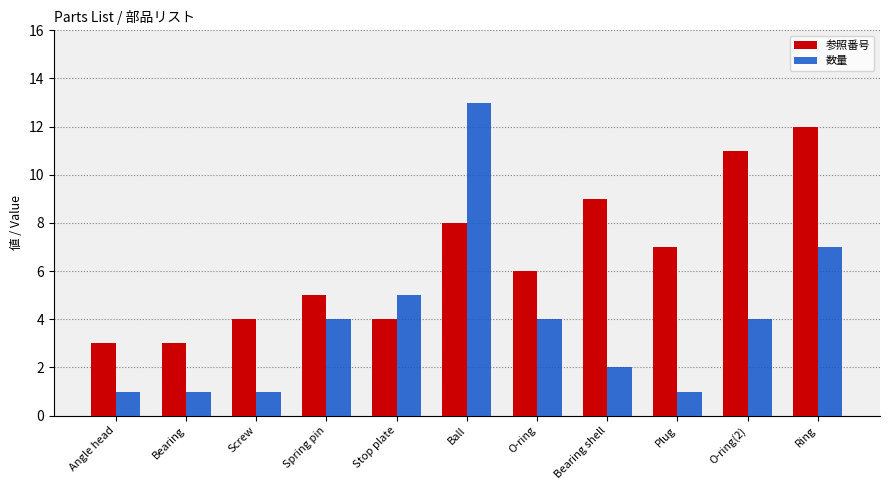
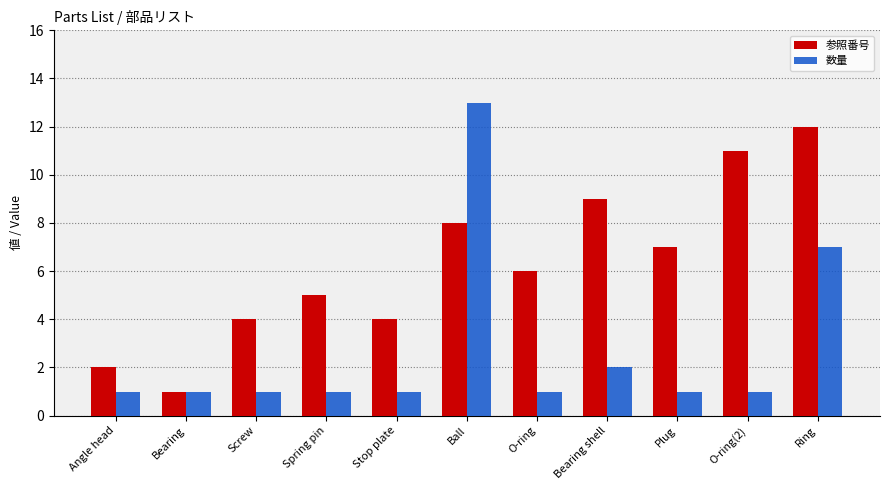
参照番号, Angle head: 3 -> 2
参照番号, Bearing: 3 -> 1
数量, Spring pin: 4 -> 1
数量, Stop plate: 5 -> 1
数量, O-ring: 4 -> 1
数量, O-ring(2): 4 -> 1
